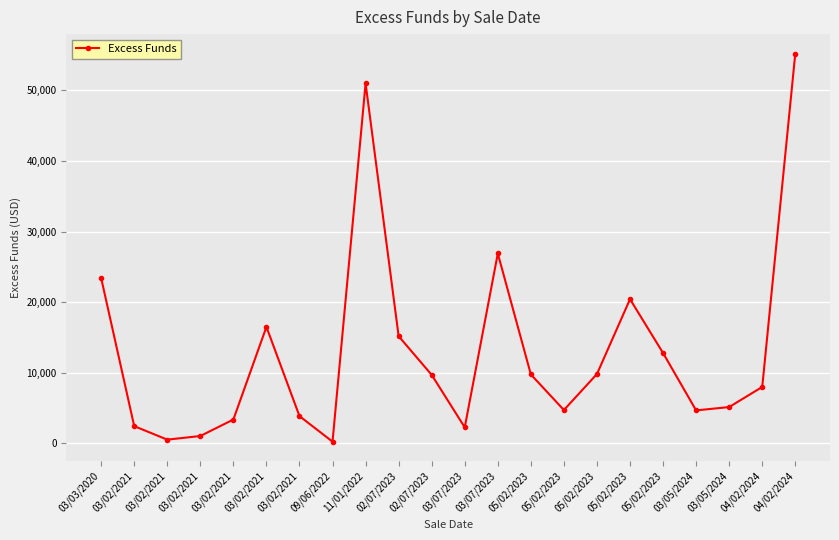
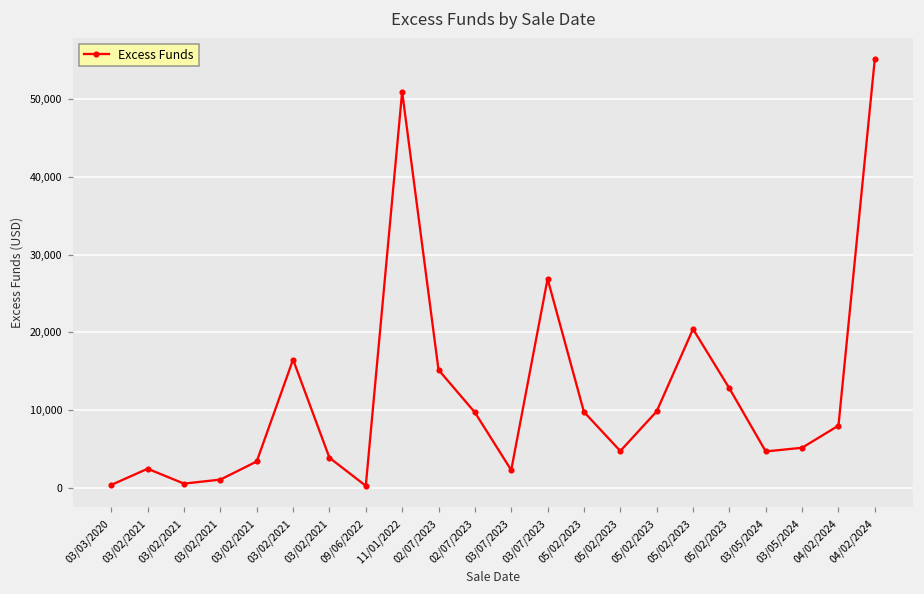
03/03/2020: 23,000 -> 0
